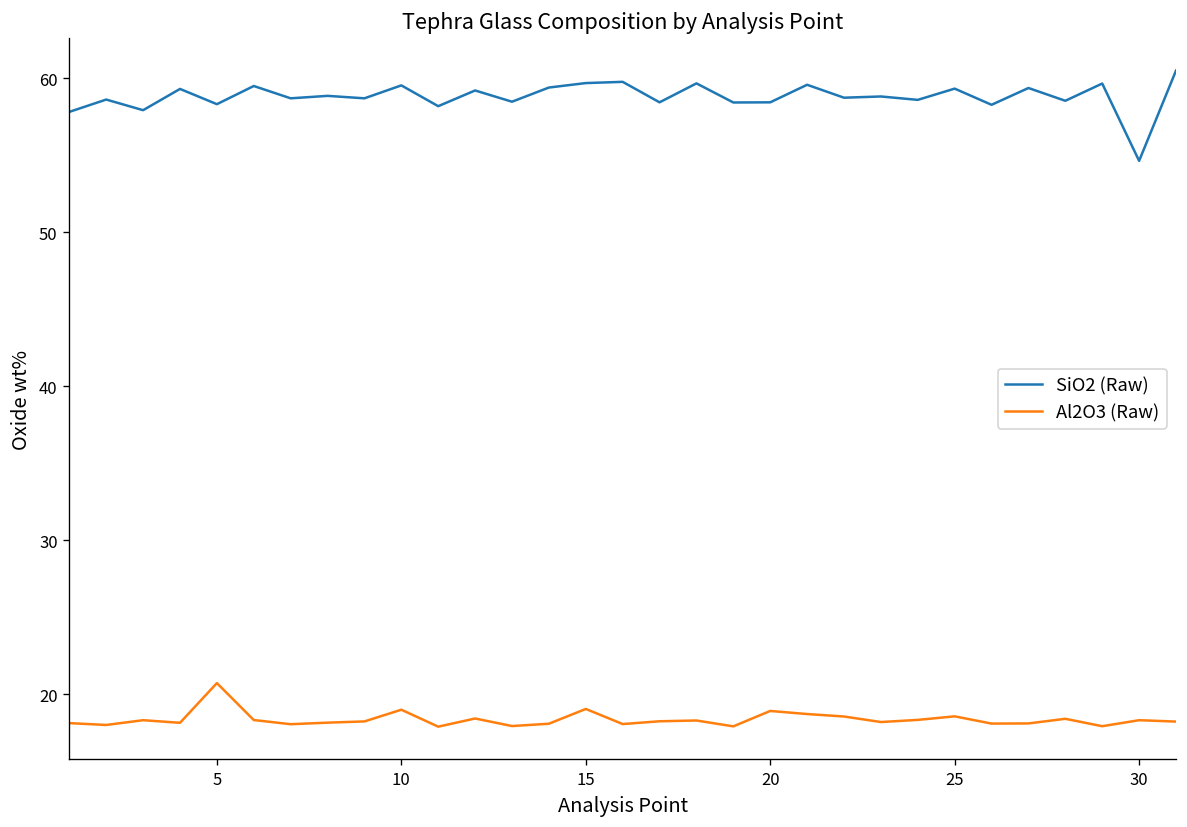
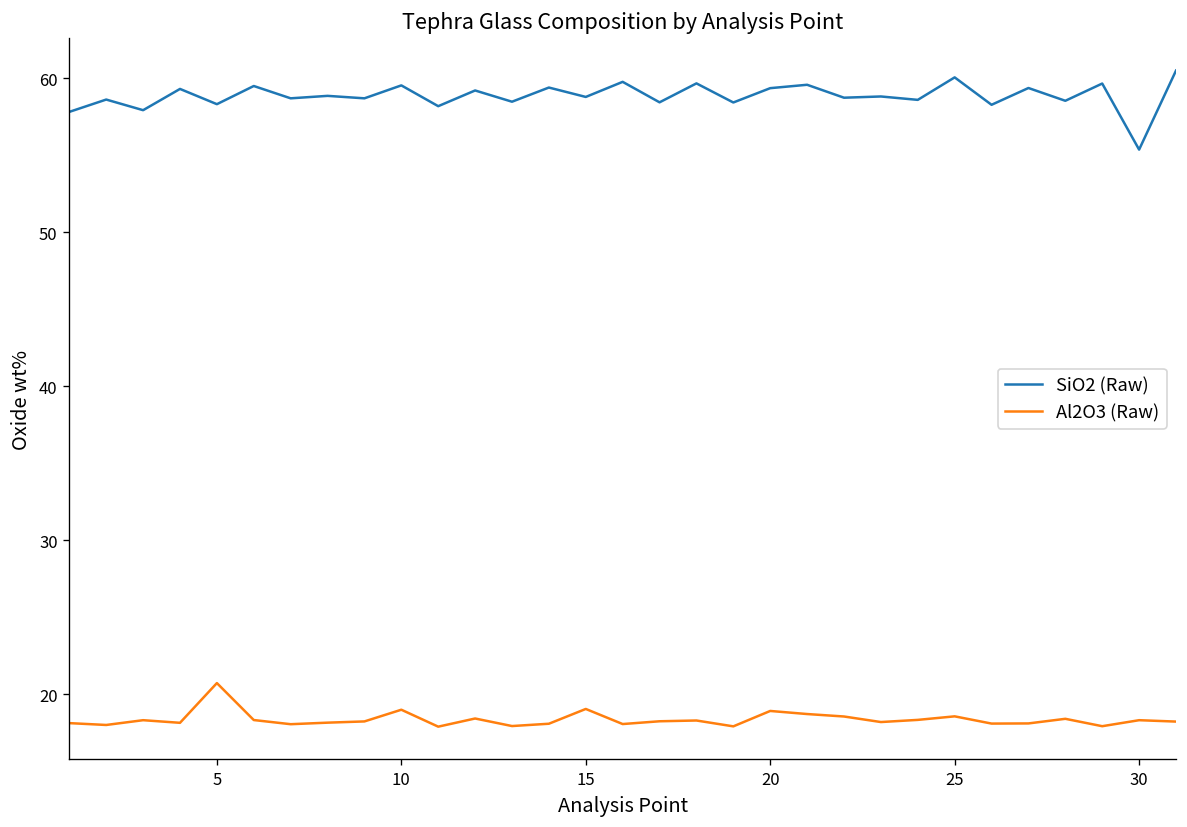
SiO2 (Raw), 15: 59.7 -> 58.8
SiO2 (Raw), 20: 58.5 -> 59.4
SiO2 (Raw), 25: 59.3 -> 60.1
SiO2 (Raw), 30: 54.7 -> 55.4
